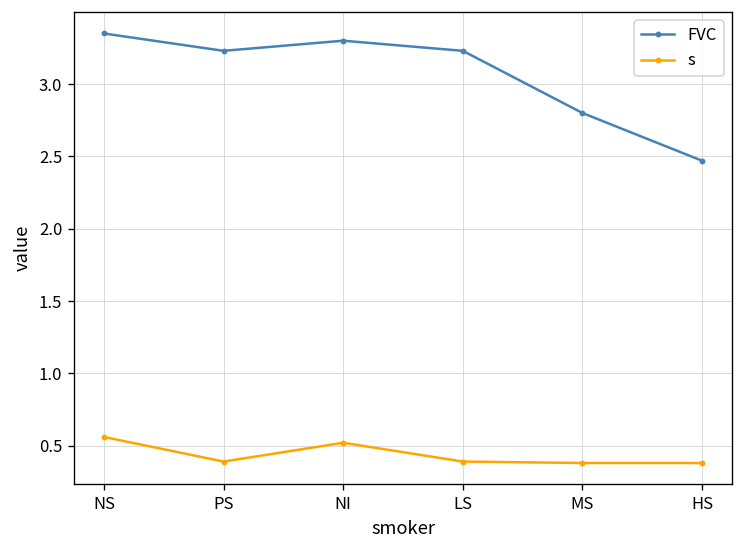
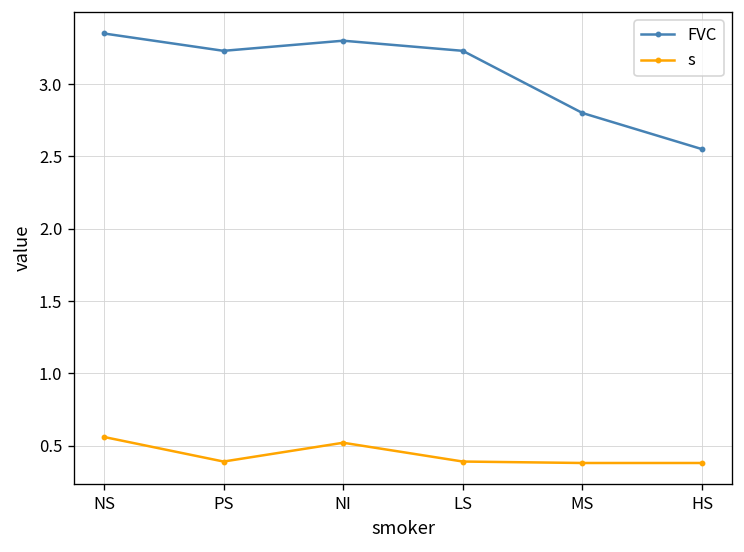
FVC, HS: 2.47 -> 2.55
